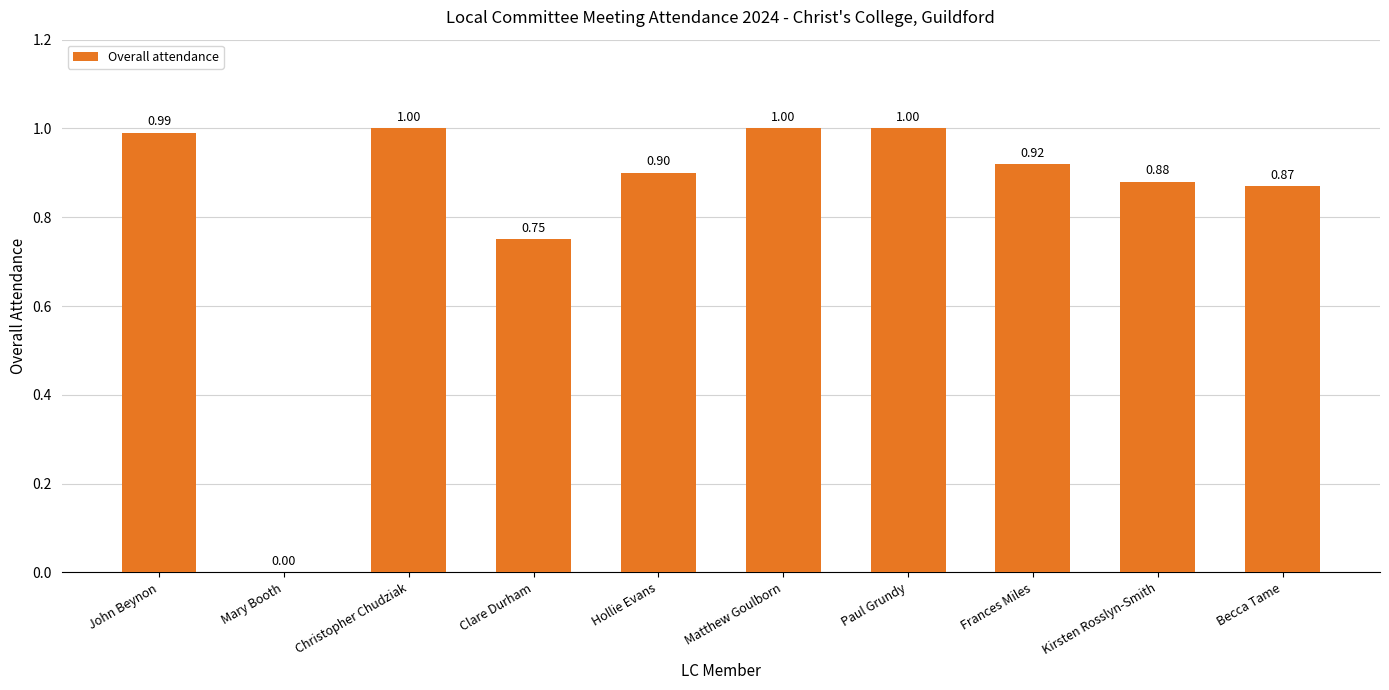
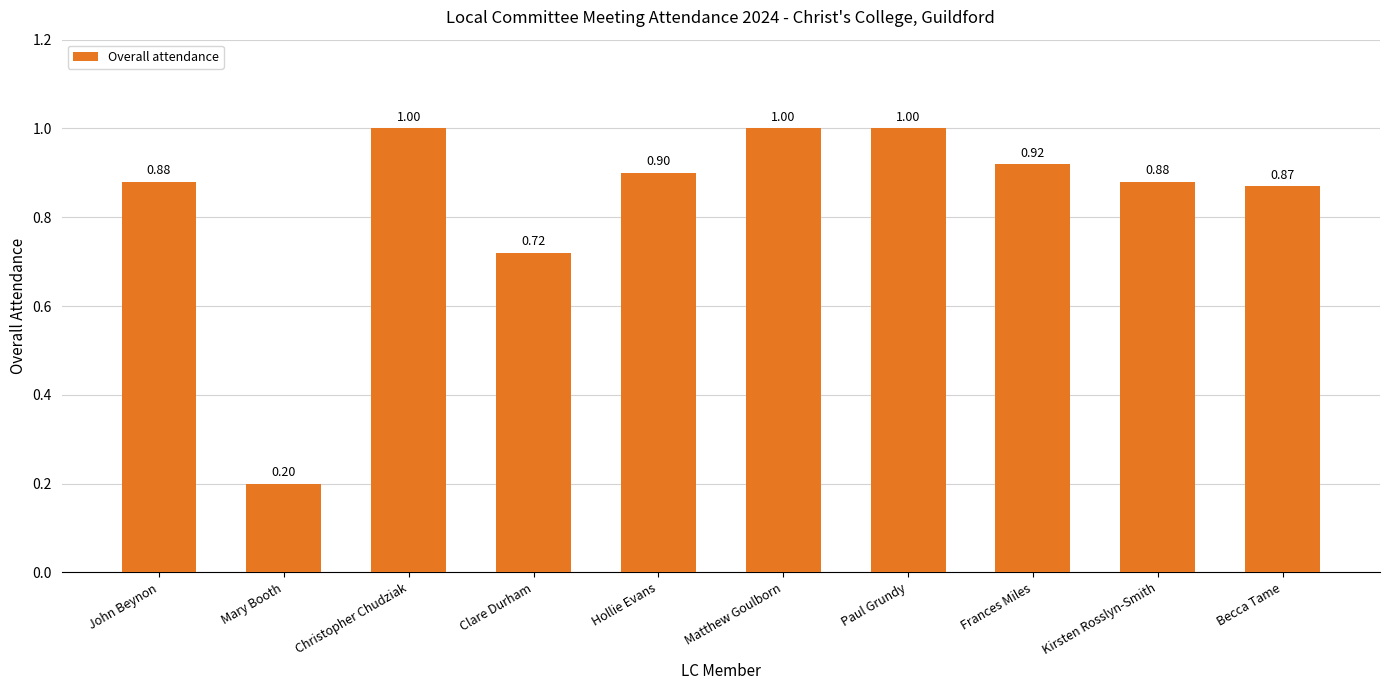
John Beynon: 0.99 -> 0.88
Mary Booth: 0.00 -> 0.20
Clare Durham: 0.75 -> 0.72
